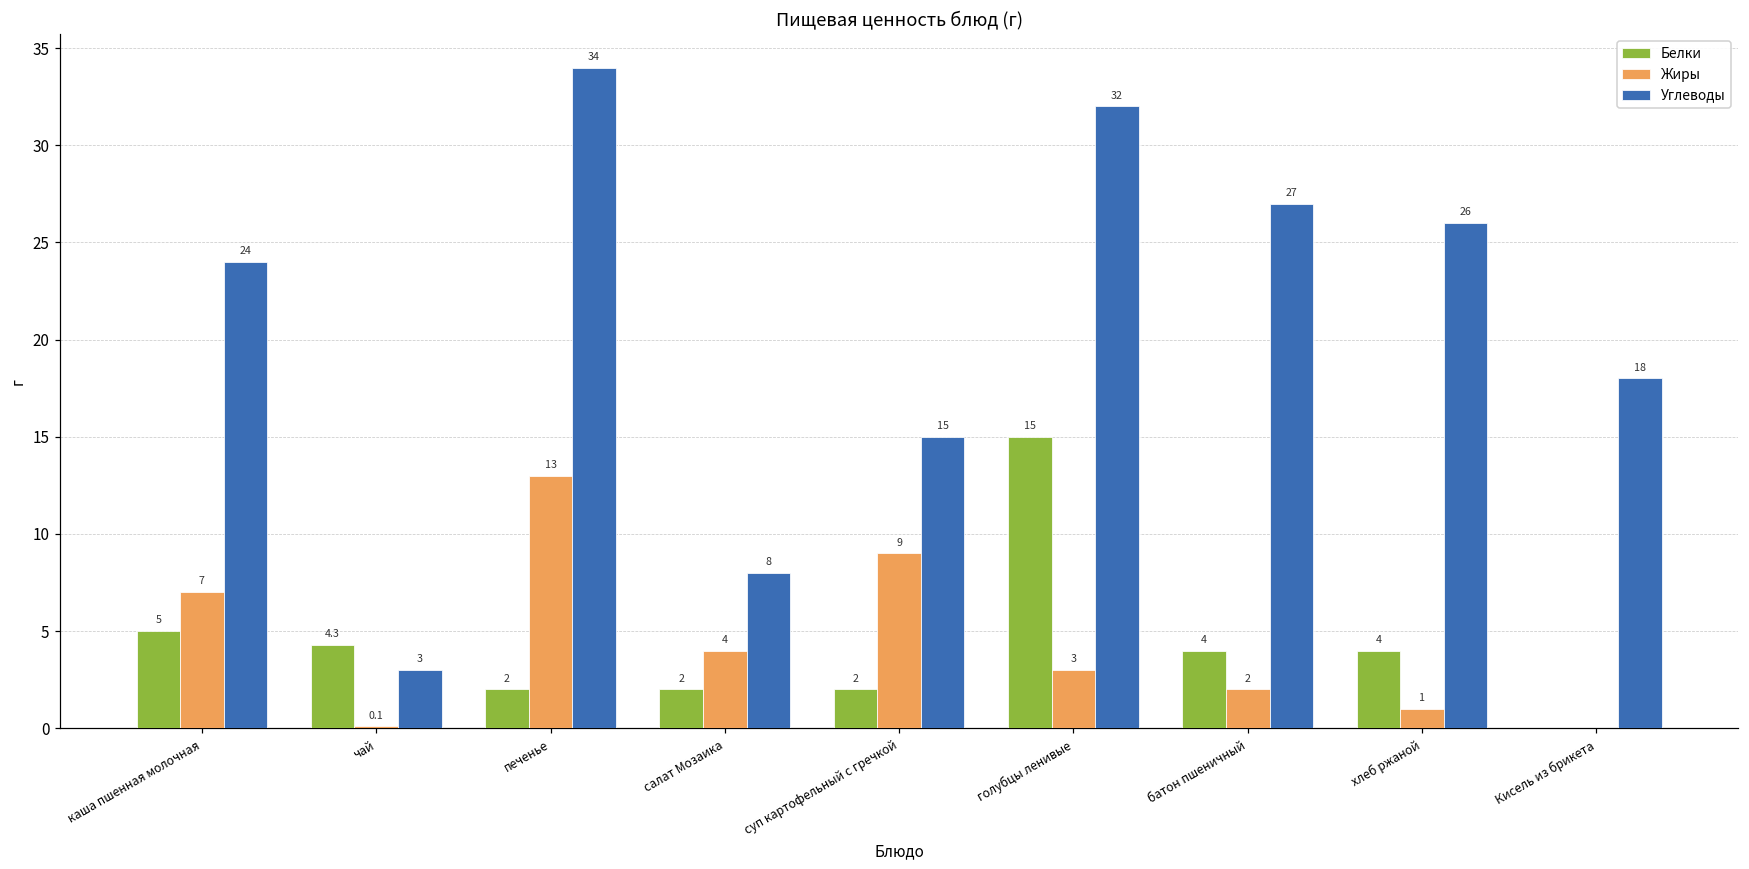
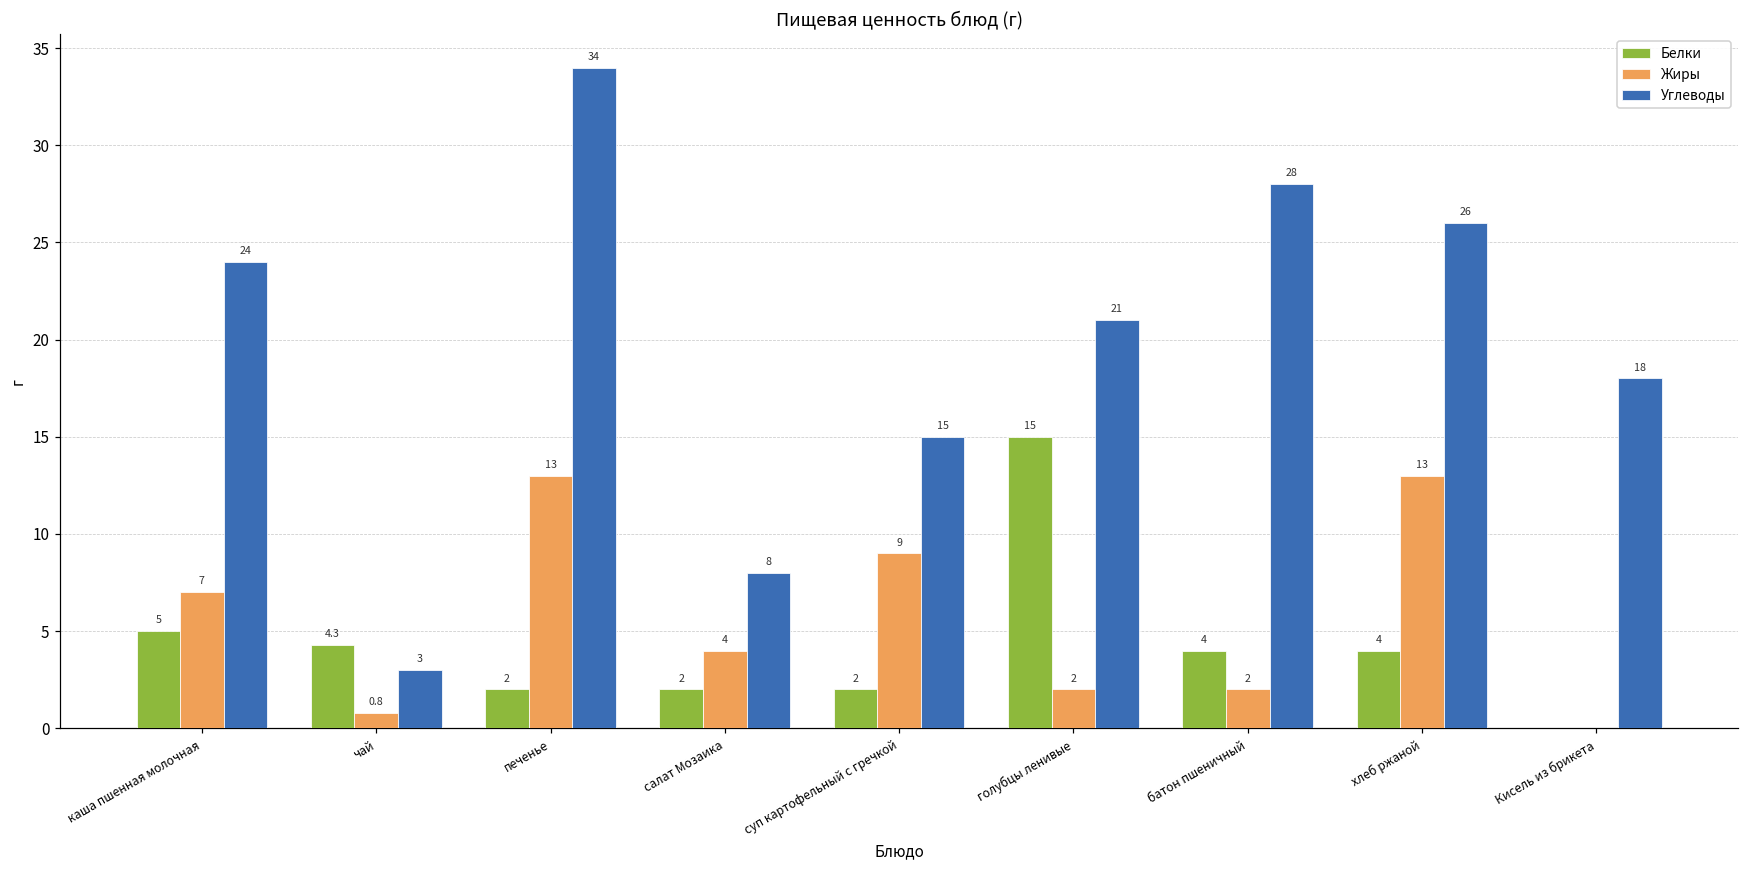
Жиры, чай: 0.1 -> 0.8
Жиры, голубцы ленивые: 3 -> 2
Углеводы, голубцы ленивые: 32 -> 21
Углеводы, батон пшеничный: 27 -> 28
Жиры, хлеб ржаной: 1 -> 13
